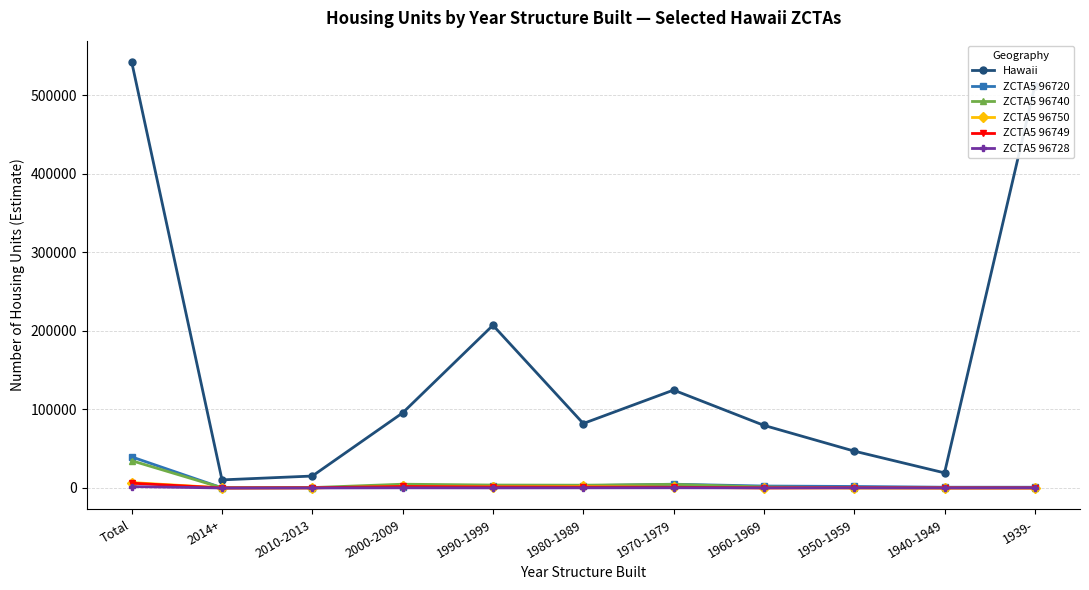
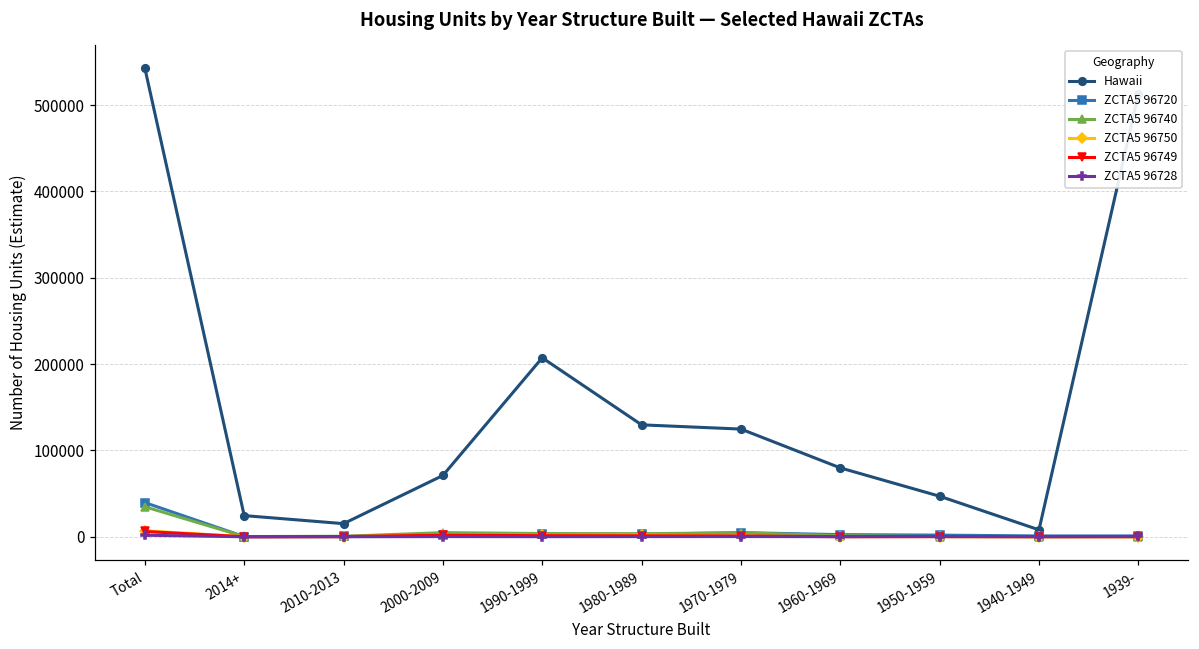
Hawaii, 2014+: 10000 -> 20000
Hawaii, 2000-2009: 100000 -> 70000
Hawaii, 1980-1989: 80000 -> 130000
Hawaii, 1940-1949: 20000 -> 10000
